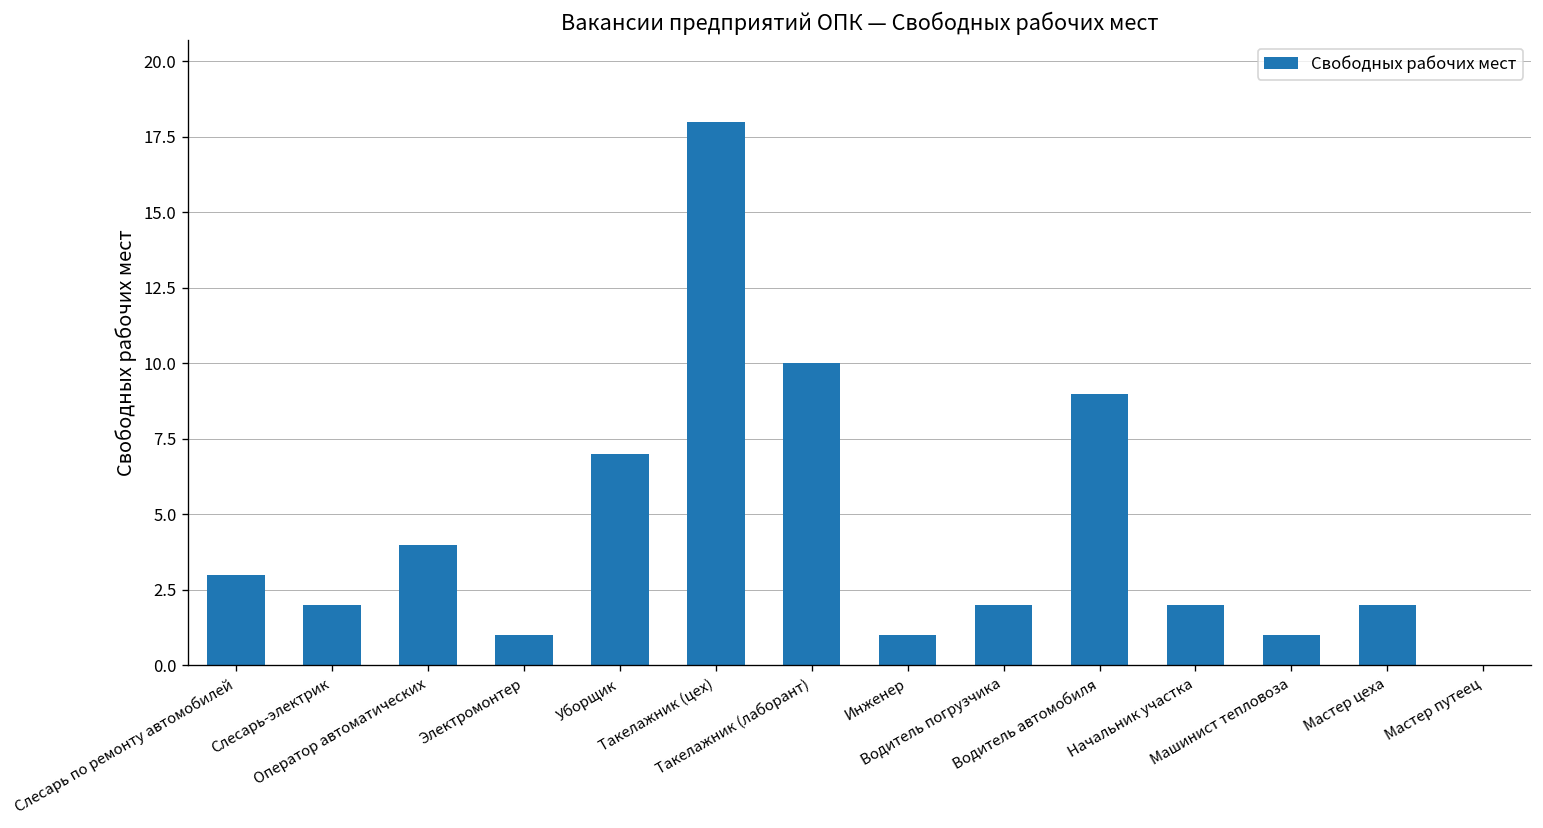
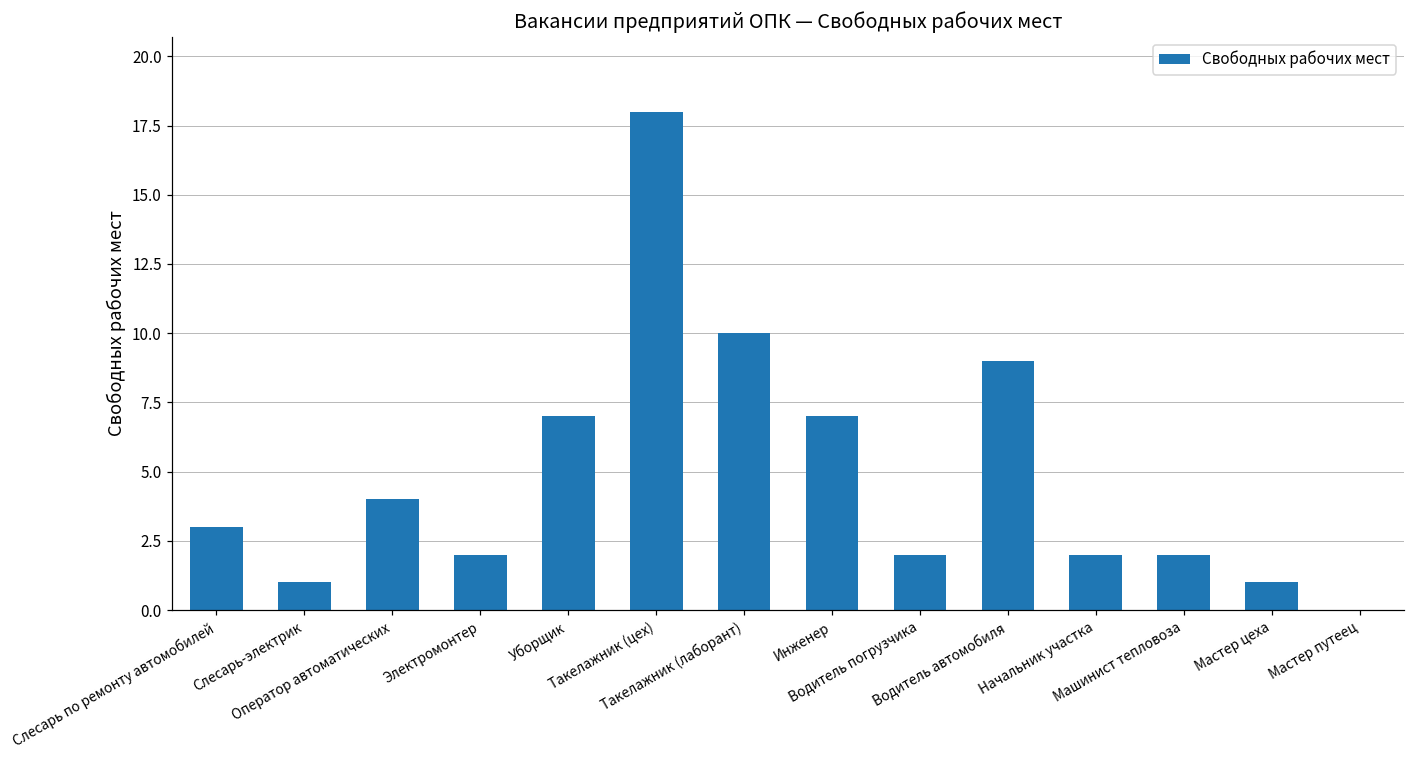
Слесарь-электрик: 2 -> 1
Электромонтер: 1 -> 2
Инженер: 1 -> 7
Машинист тепловоза: 1 -> 2
Мастер цеха: 2 -> 1
